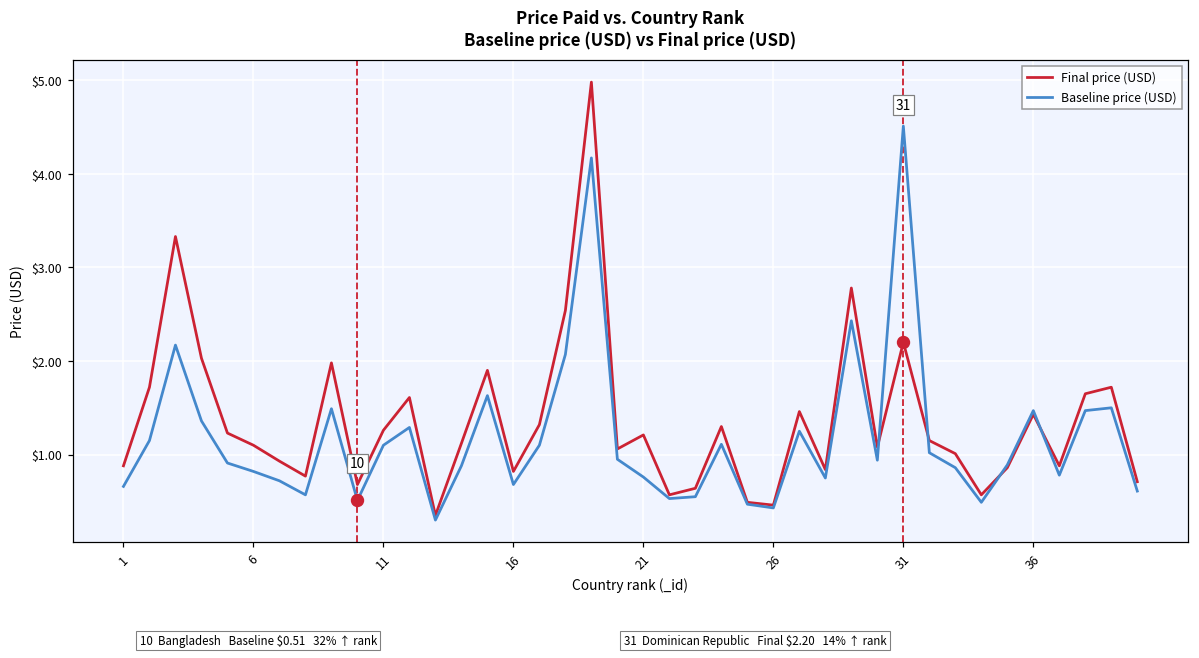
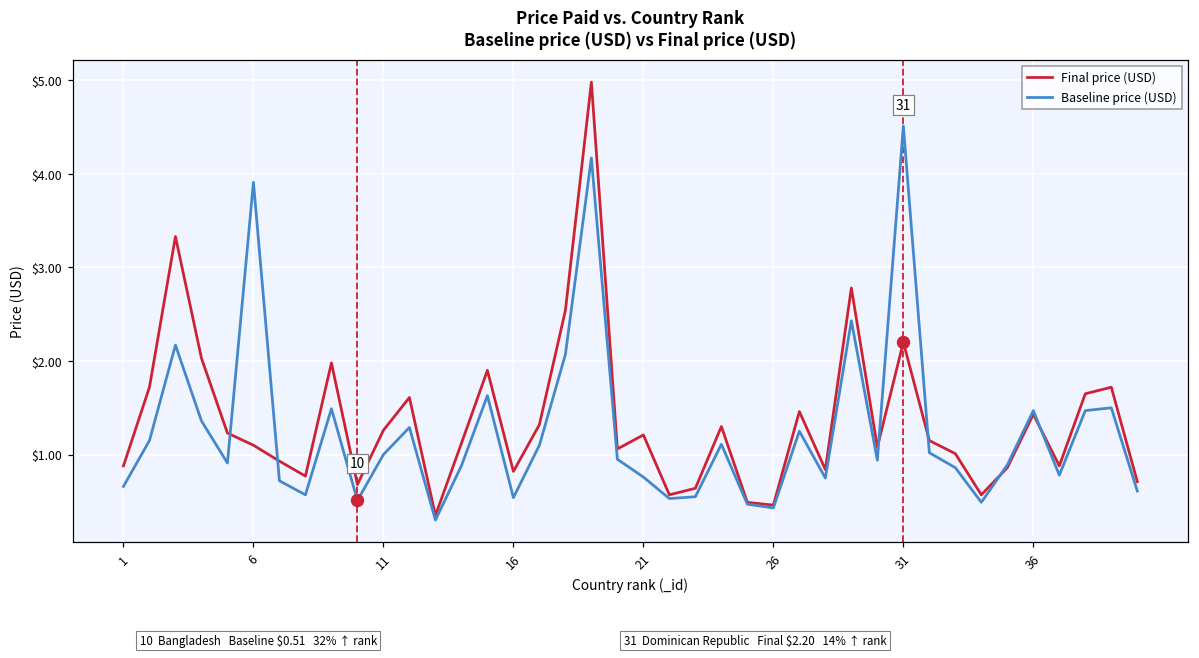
Baseline price (USD), 6: $0.8 -> $3.9
Baseline price (USD), 11: $1.1 -> $1.0
Baseline price (USD), 16: $0.7 -> $0.5
